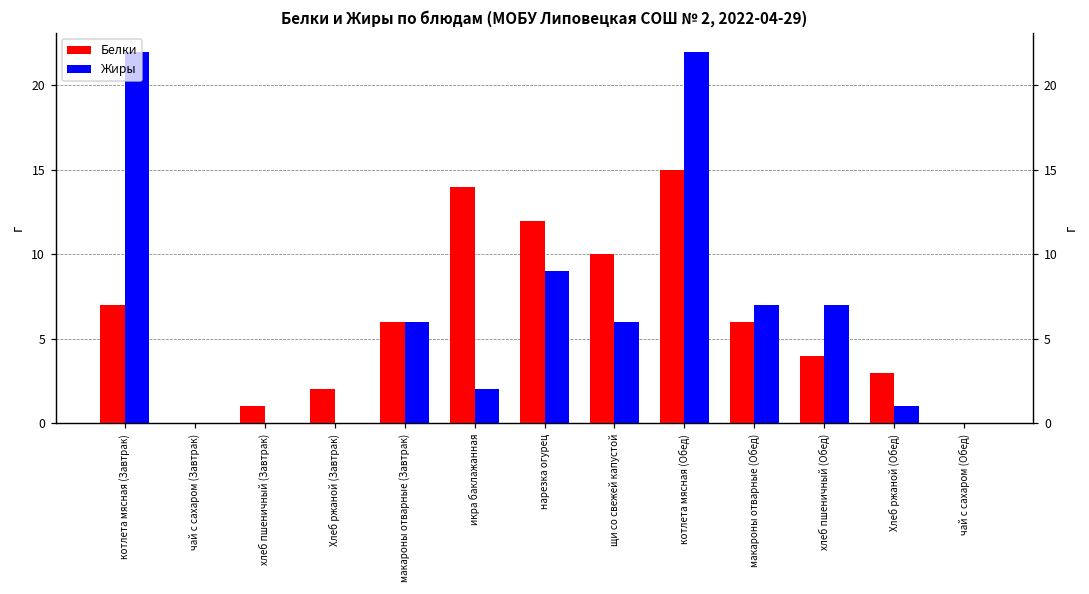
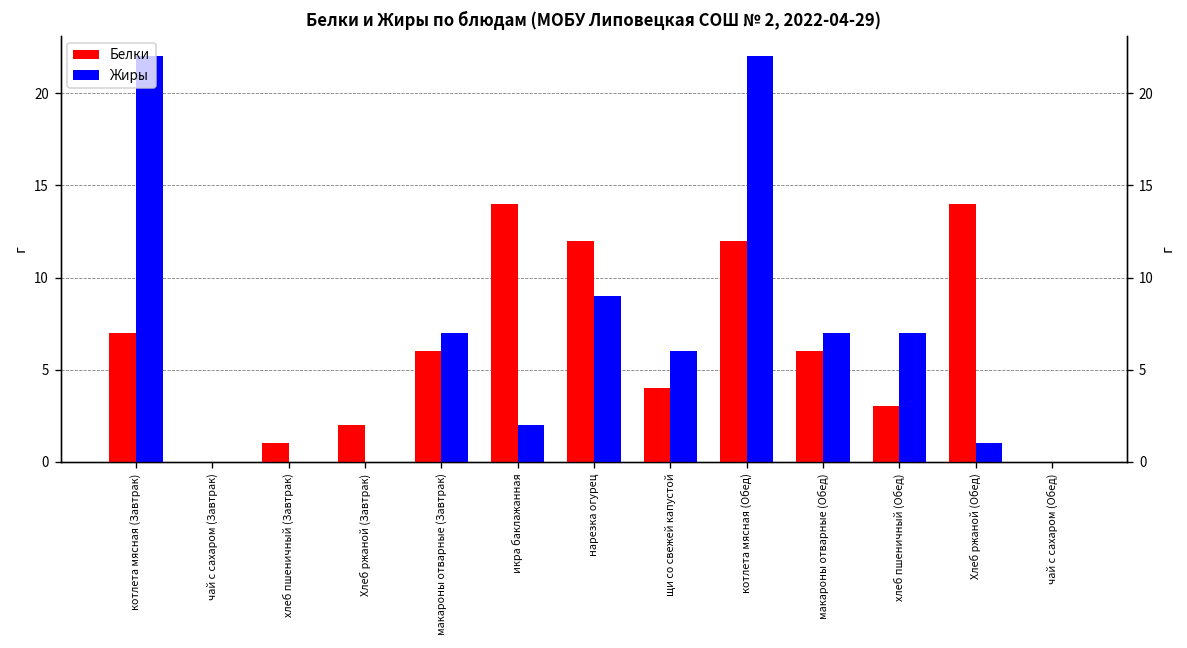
Жиры, макароны отварные (Завтрак): 6 -> 7
Белки, щи со свежей капустой: 10 -> 4
Белки, котлета мясная (Обед): 15 -> 12
Белки, хлеб пшеничный (Обед): 4 -> 3
Белки, Хлеб ржаной (Обед): 3 -> 14
